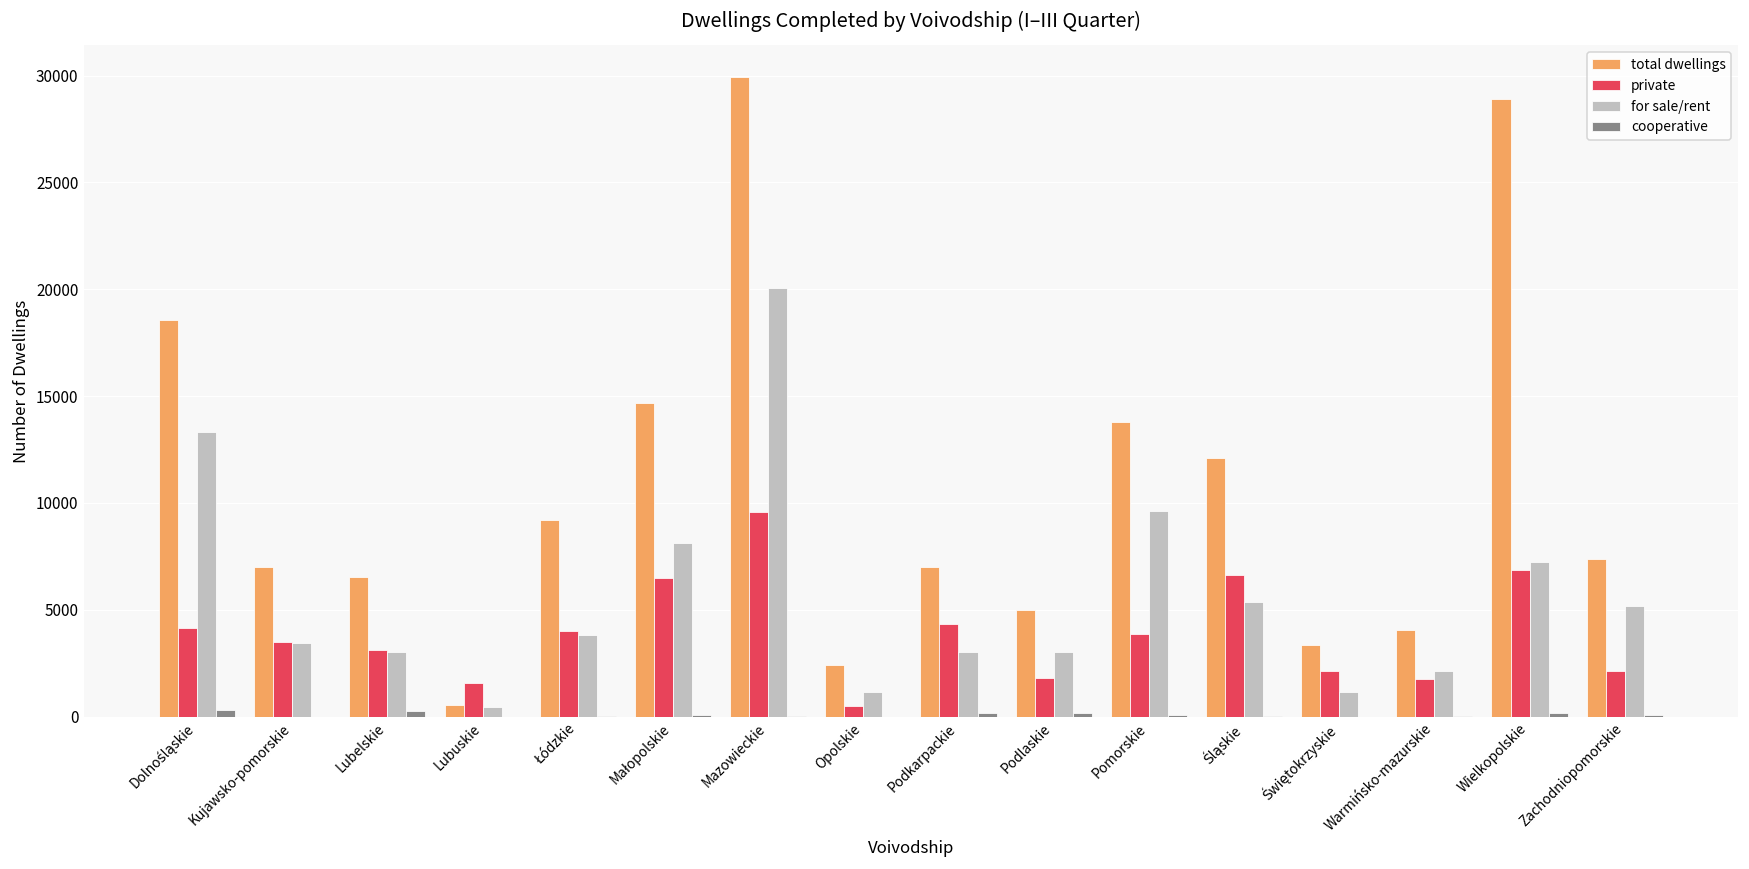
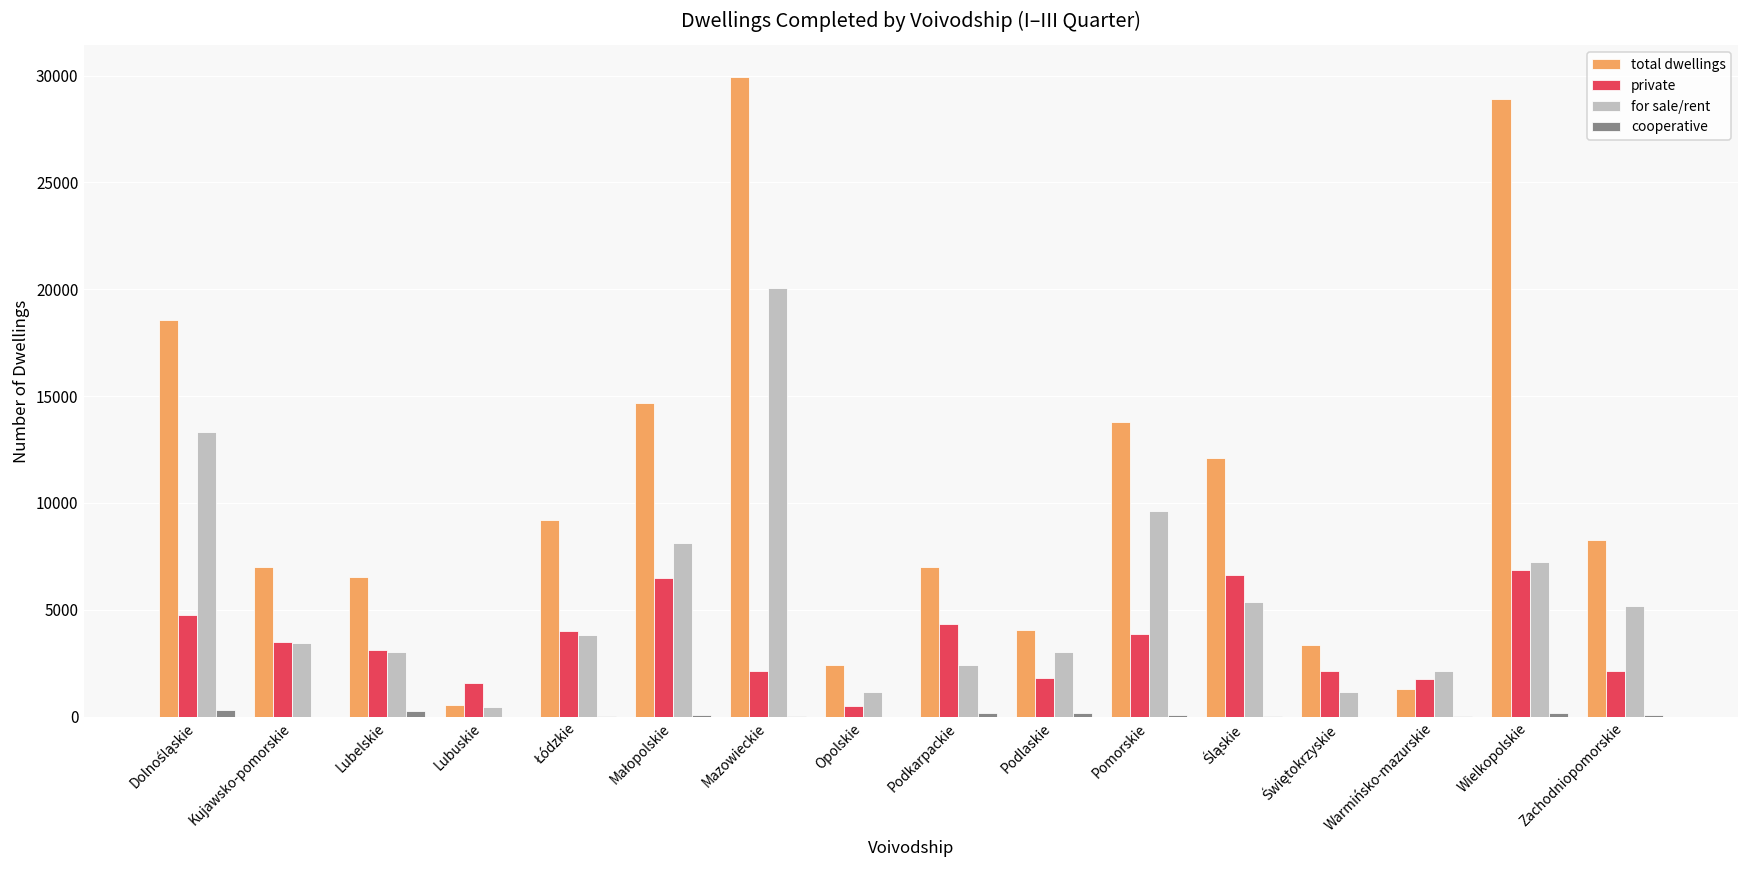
private, Dolnośląskie: 4100 -> 4700
private, Mazowieckie: 9600 -> 2100
for sale/rent, Podkarpackie: 3000 -> 2400
total dwellings, Podlaskie: 5000 -> 4000
total dwellings, Warmińsko-mazurskie: 4000 -> 1300
total dwellings, Zachodniopomorskie: 7400 -> 8300
